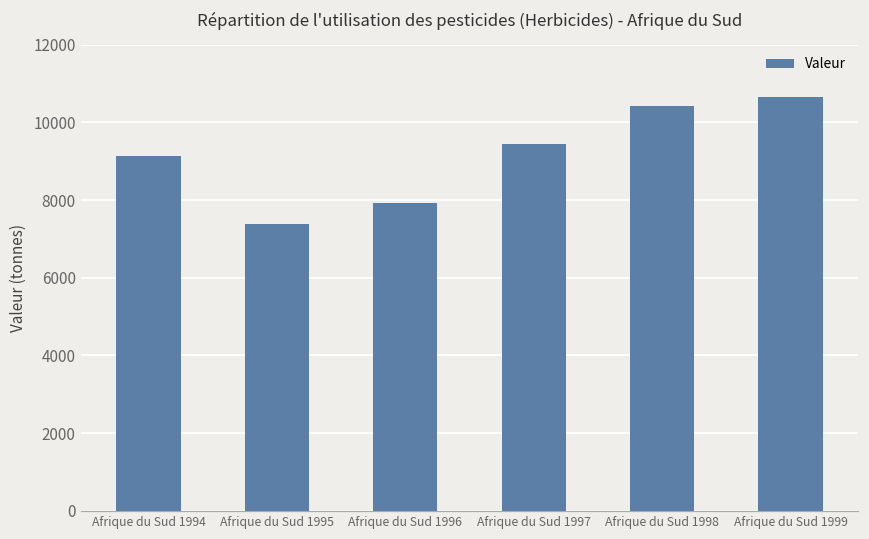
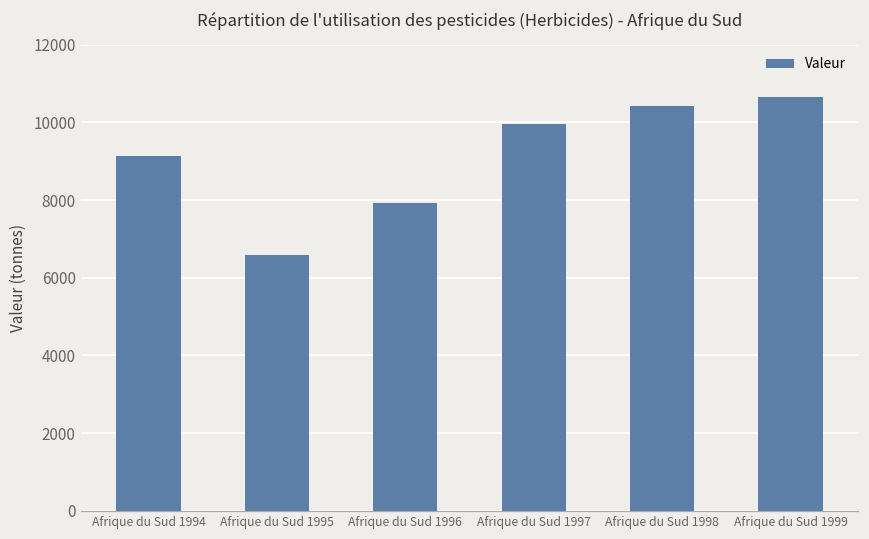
Afrique du Sud 1995: 7400 -> 6600
Afrique du Sud 1997: 9400 -> 10000
